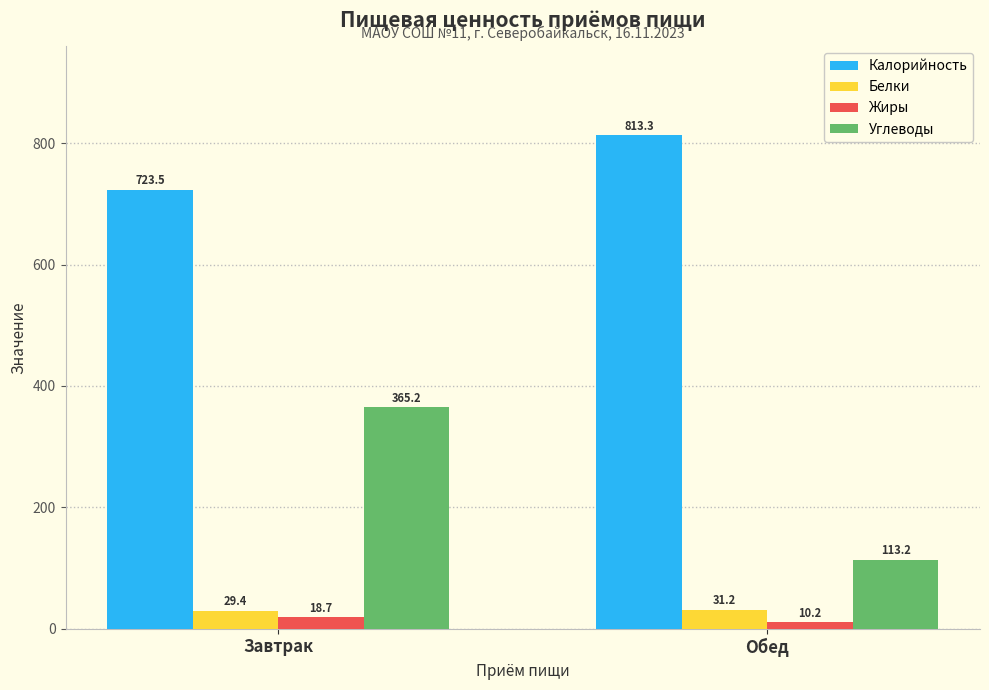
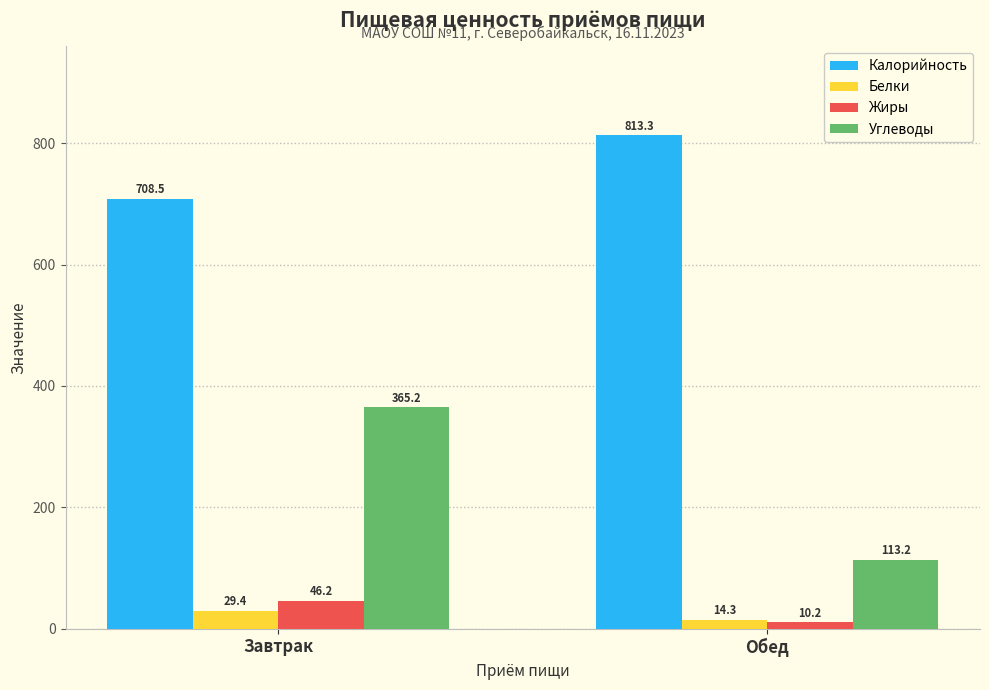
Калорийность, Завтрак: 723.5 -> 708.5
Жиры, Завтрак: 18.7 -> 46.2
Белки, Обед: 31.2 -> 14.3
